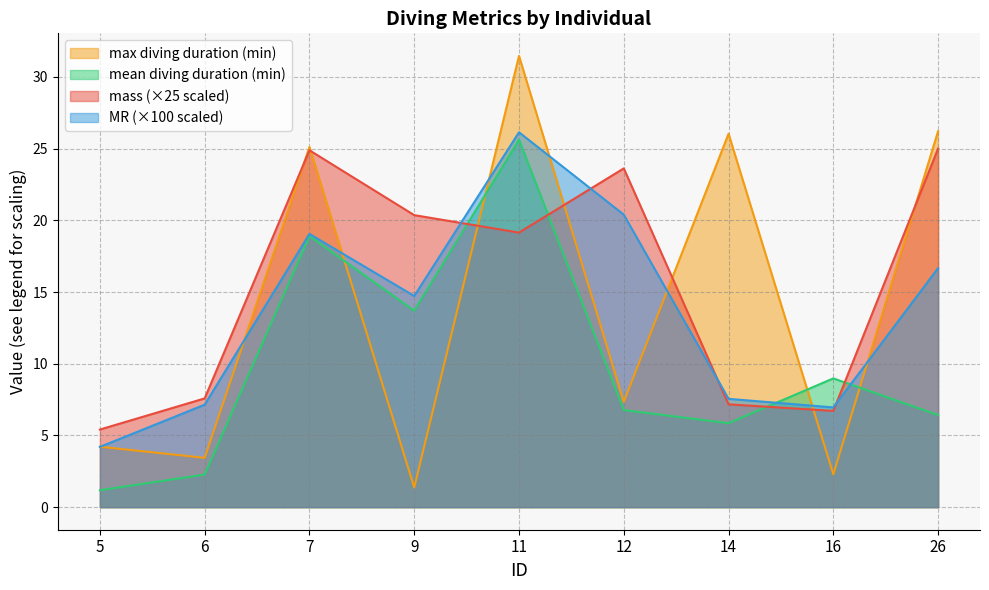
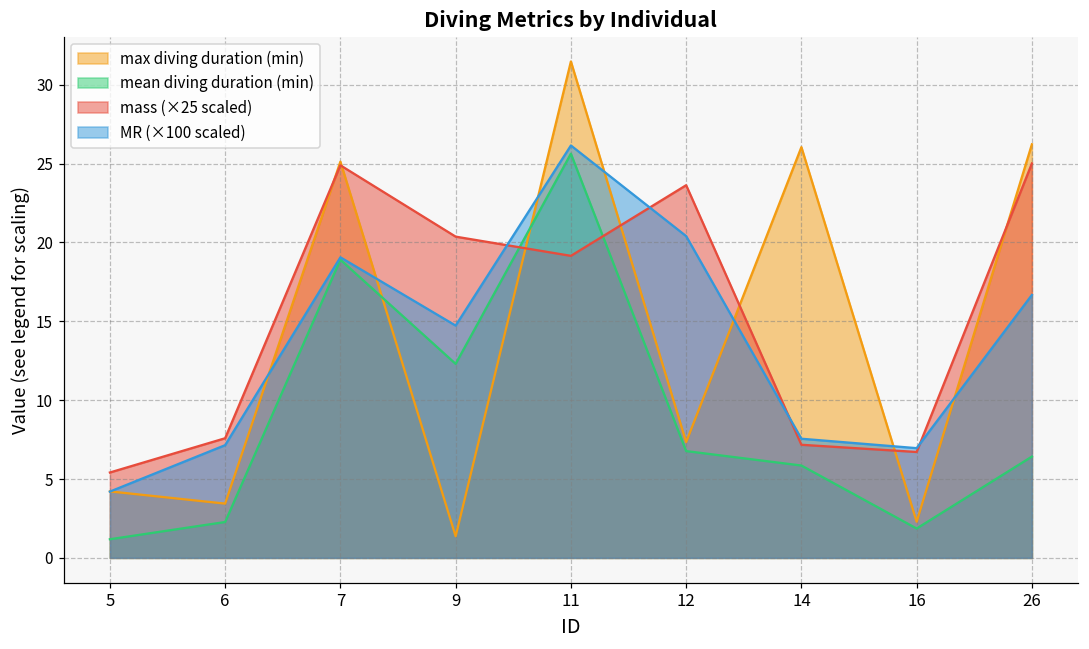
mean diving duration (min), 9: 13.7 -> 12.3
mean diving duration (min), 16: 9.0 -> 1.9
